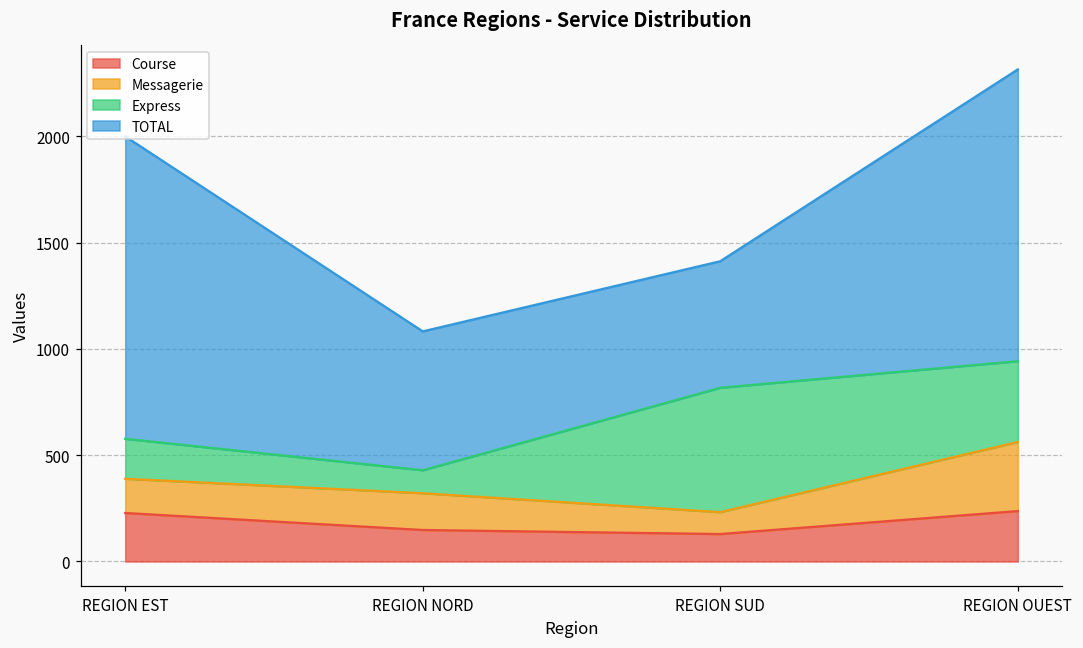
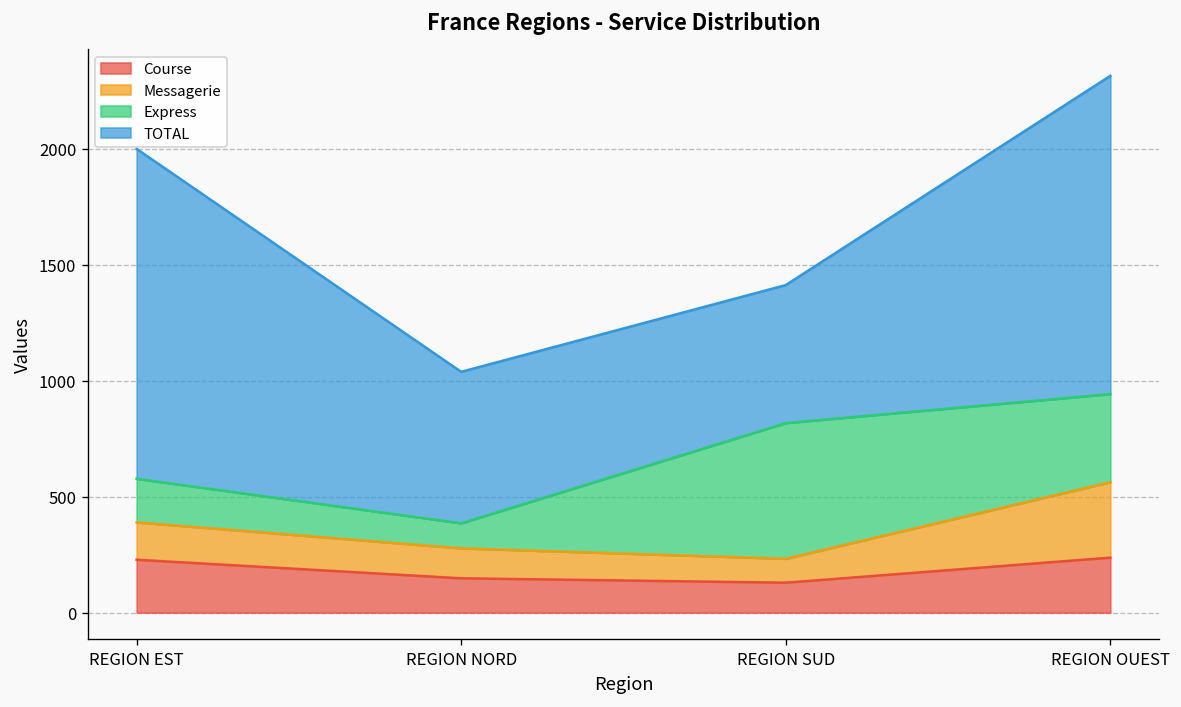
Messagerie, REGION NORD: 170 -> 130
